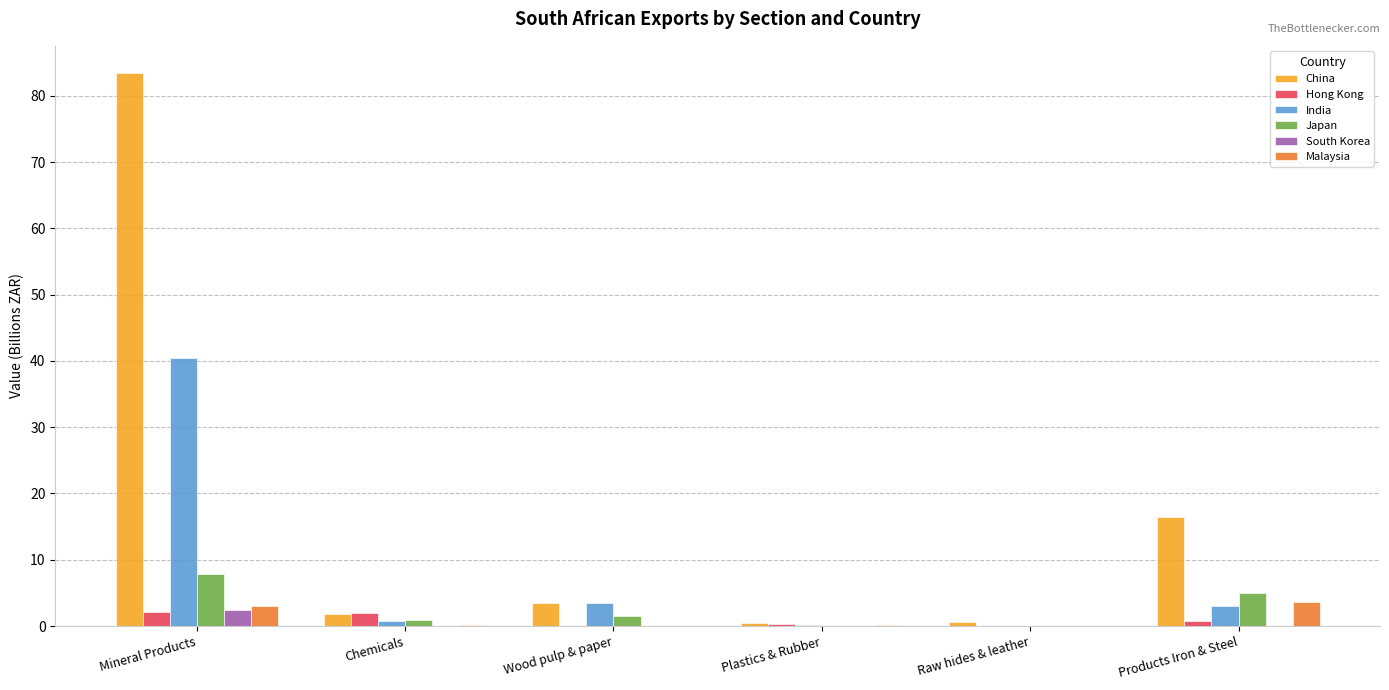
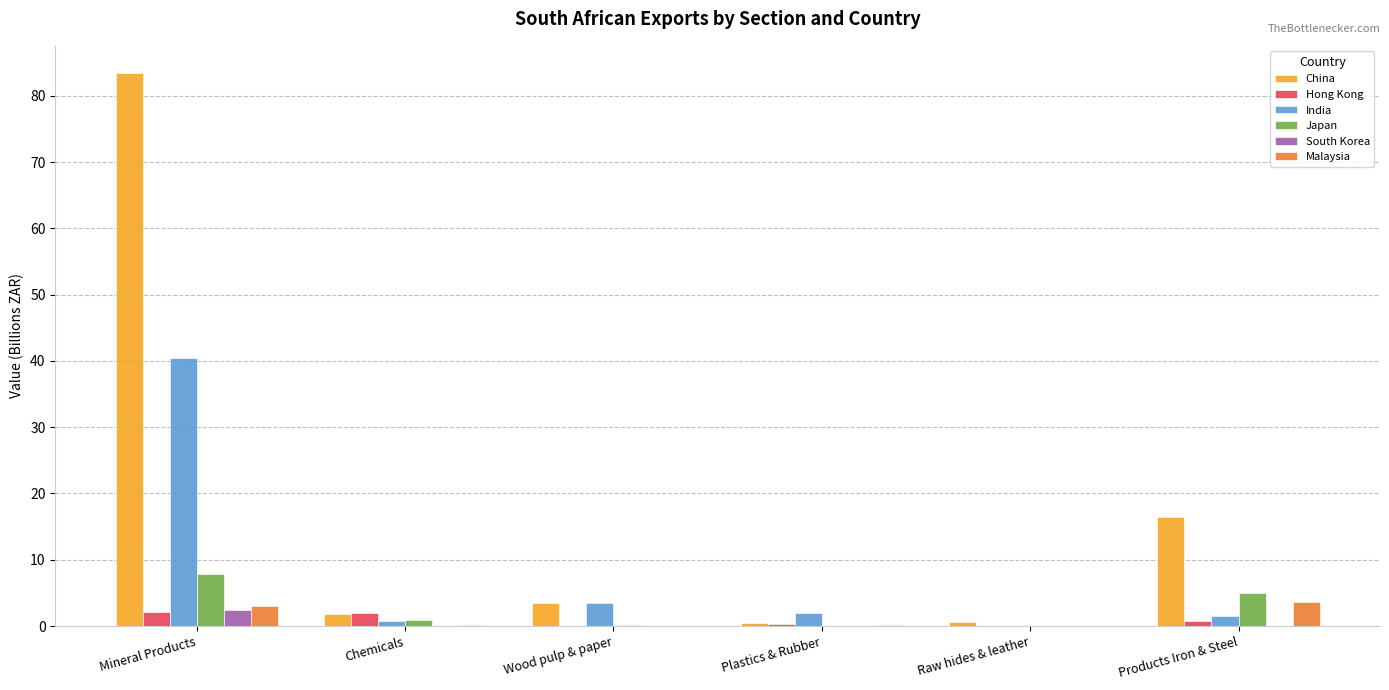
Japan, Wood pulp & paper: 1 -> 0
India, Plastics & Rubber: 0 -> 2
India, Products Iron & Steel: 3 -> 2
